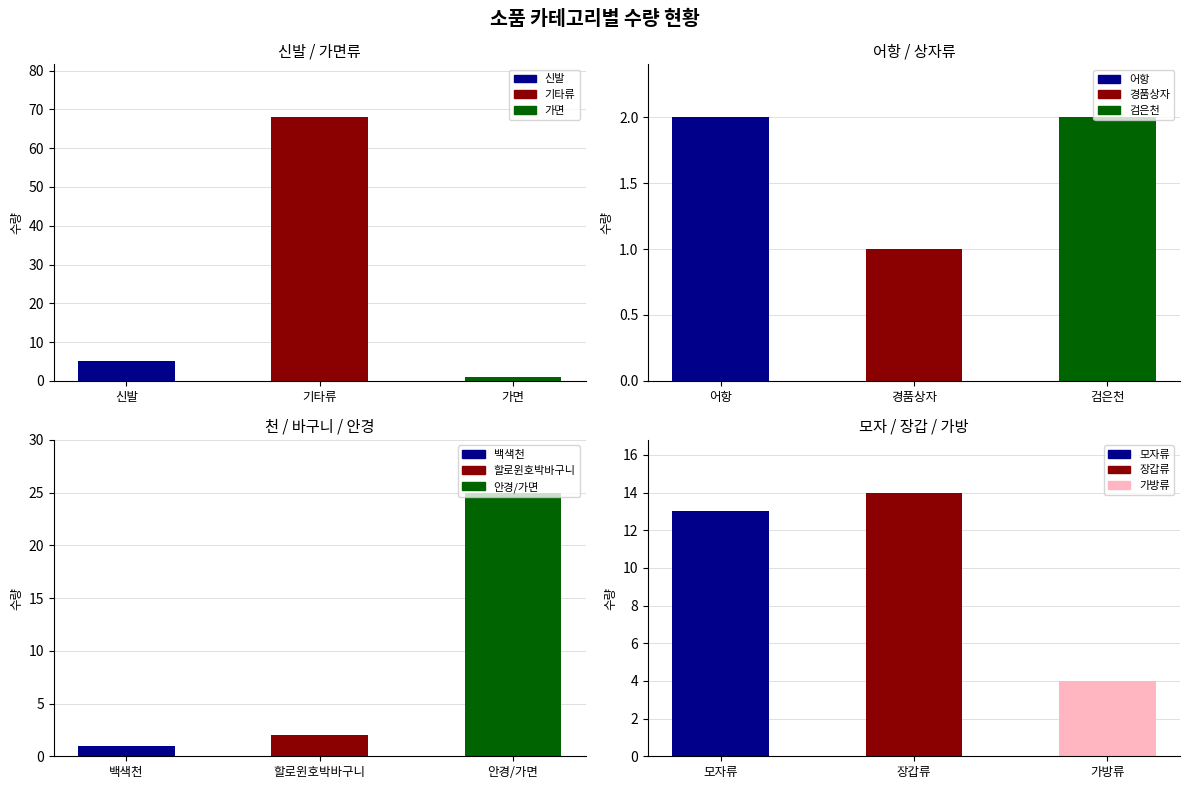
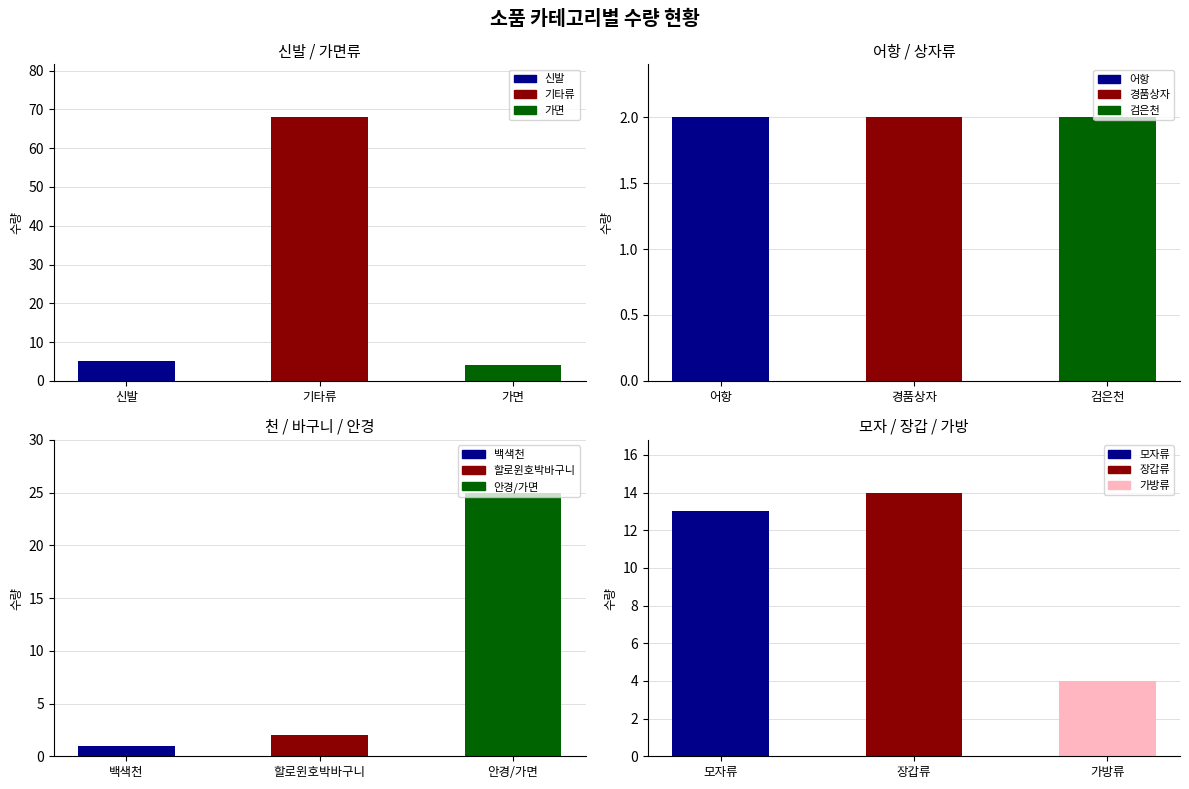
신발 / 가면류, 가면: 1 -> 4
어항 / 상자류, 경품상자: 1 -> 2
